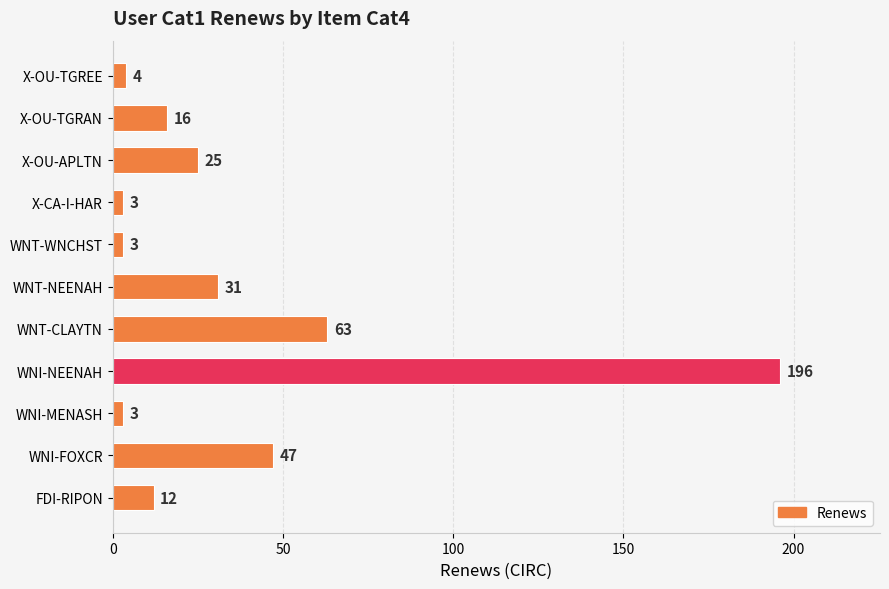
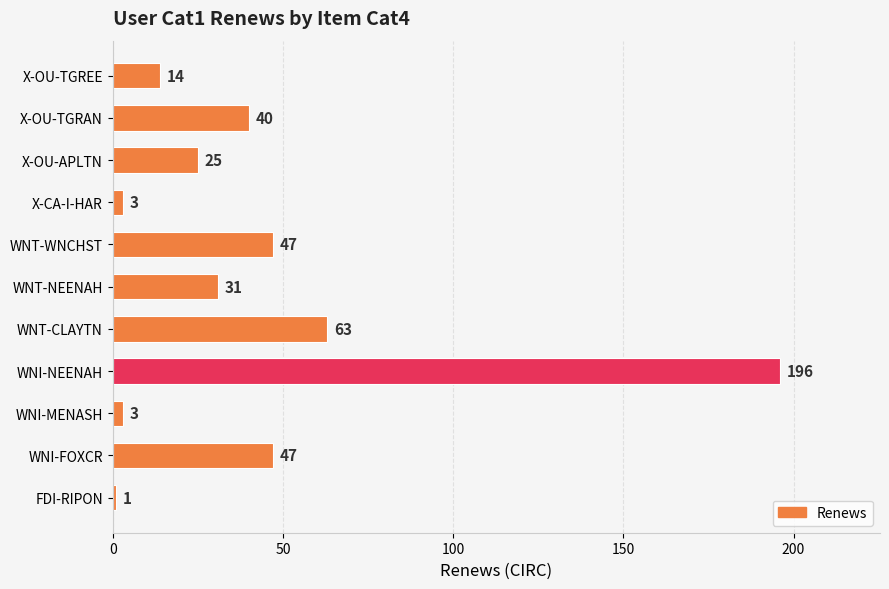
X-OU-TGREE: 4 -> 14
X-OU-TGRAN: 16 -> 40
WNT-WNCHST: 3 -> 47
FDI-RIPON: 12 -> 1
